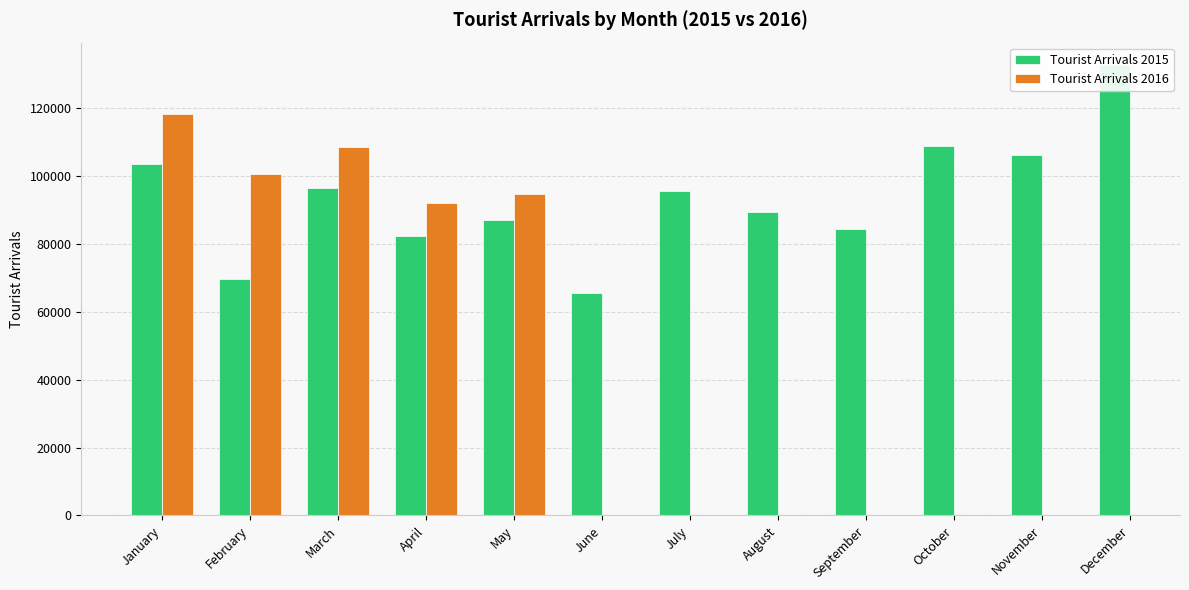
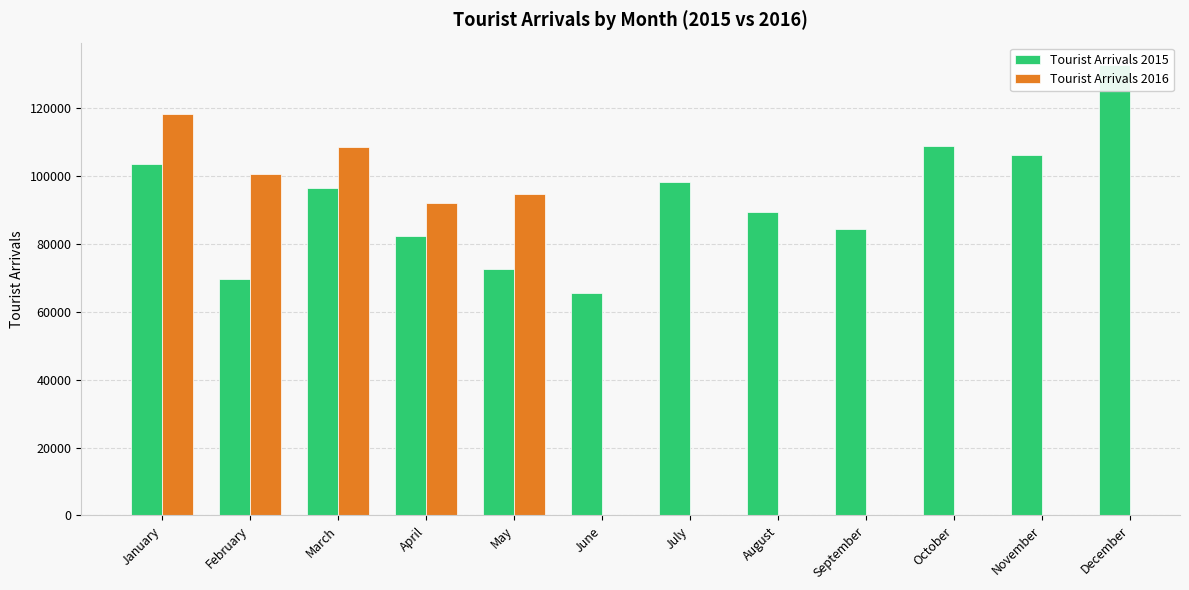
Tourist Arrivals 2015, May: 87000 -> 73000
Tourist Arrivals 2015, July: 96000 -> 98000
